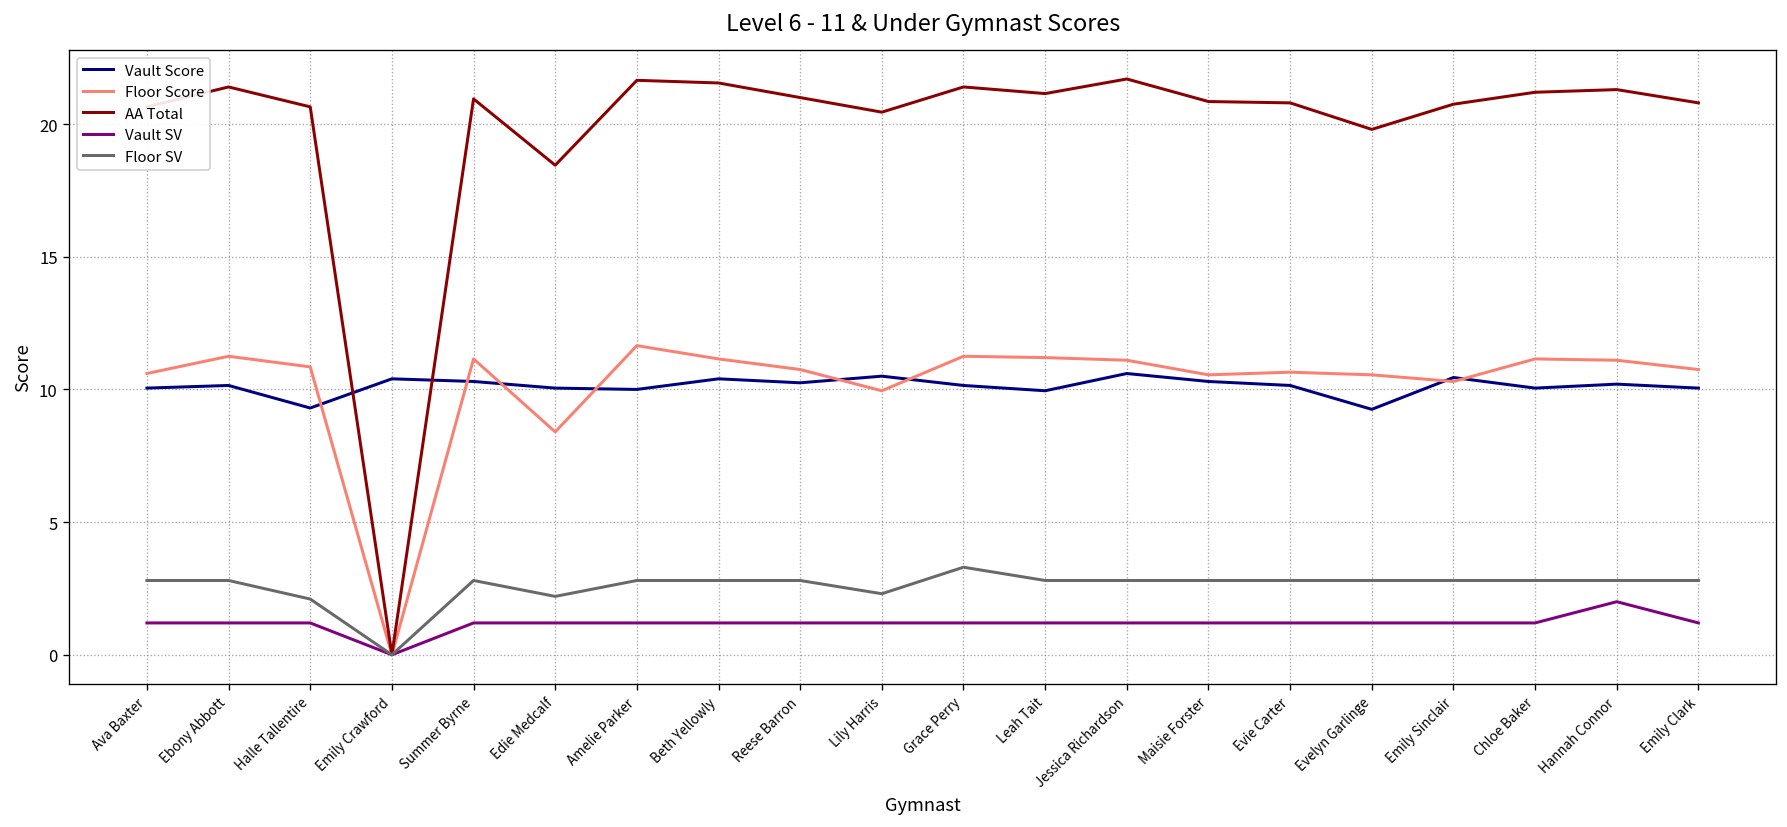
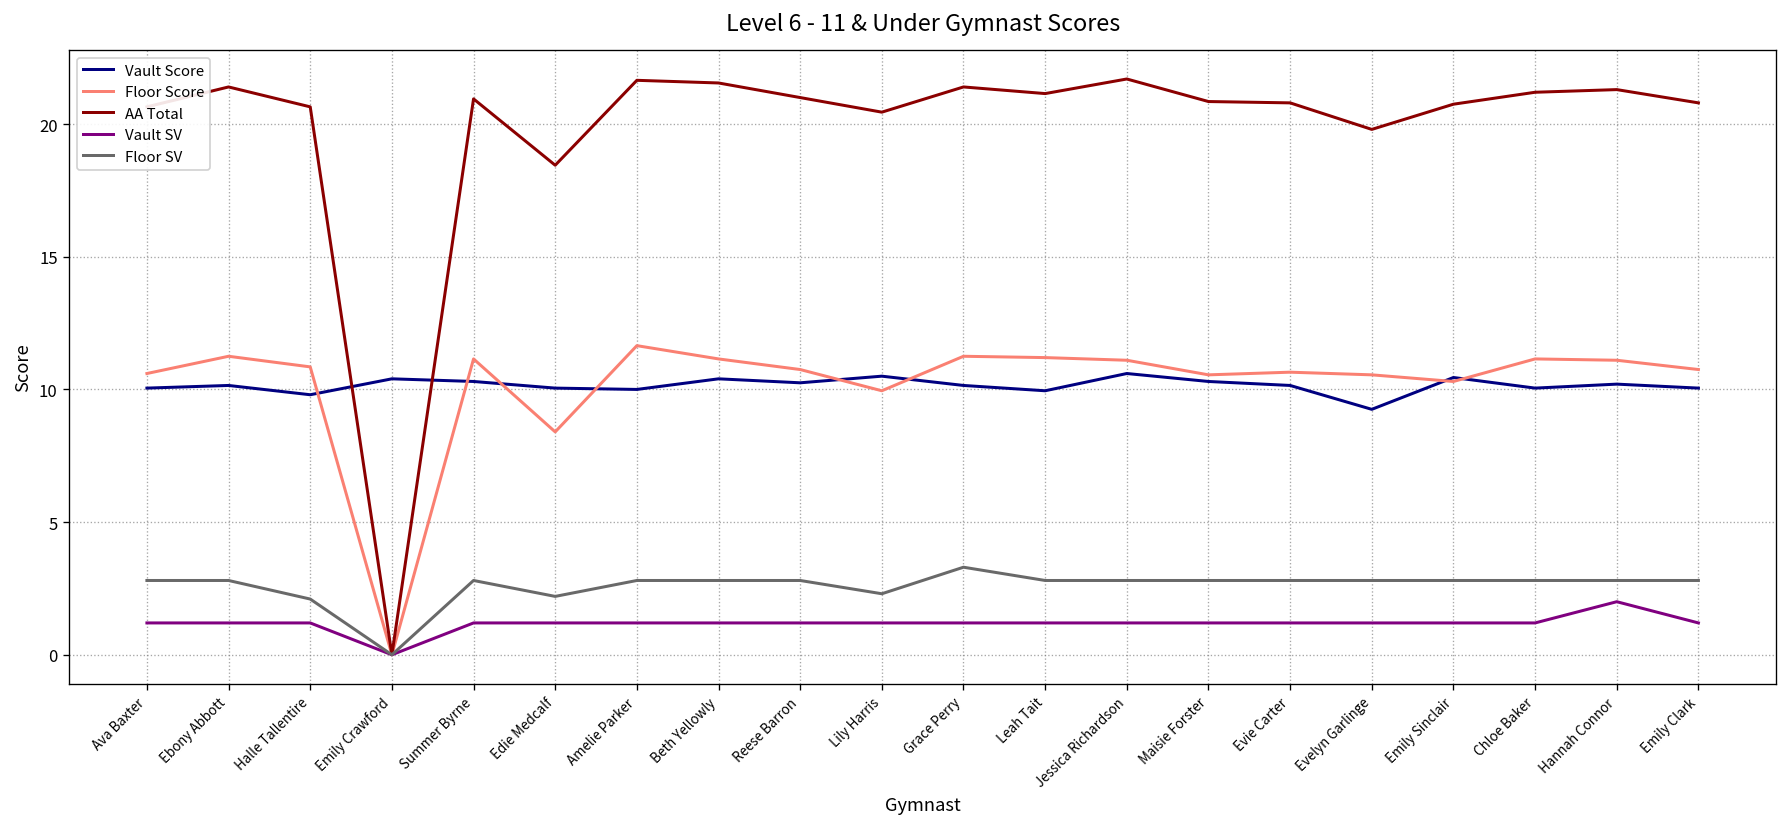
Vault Score, Halle Tallentire: 9.3 -> 9.8
